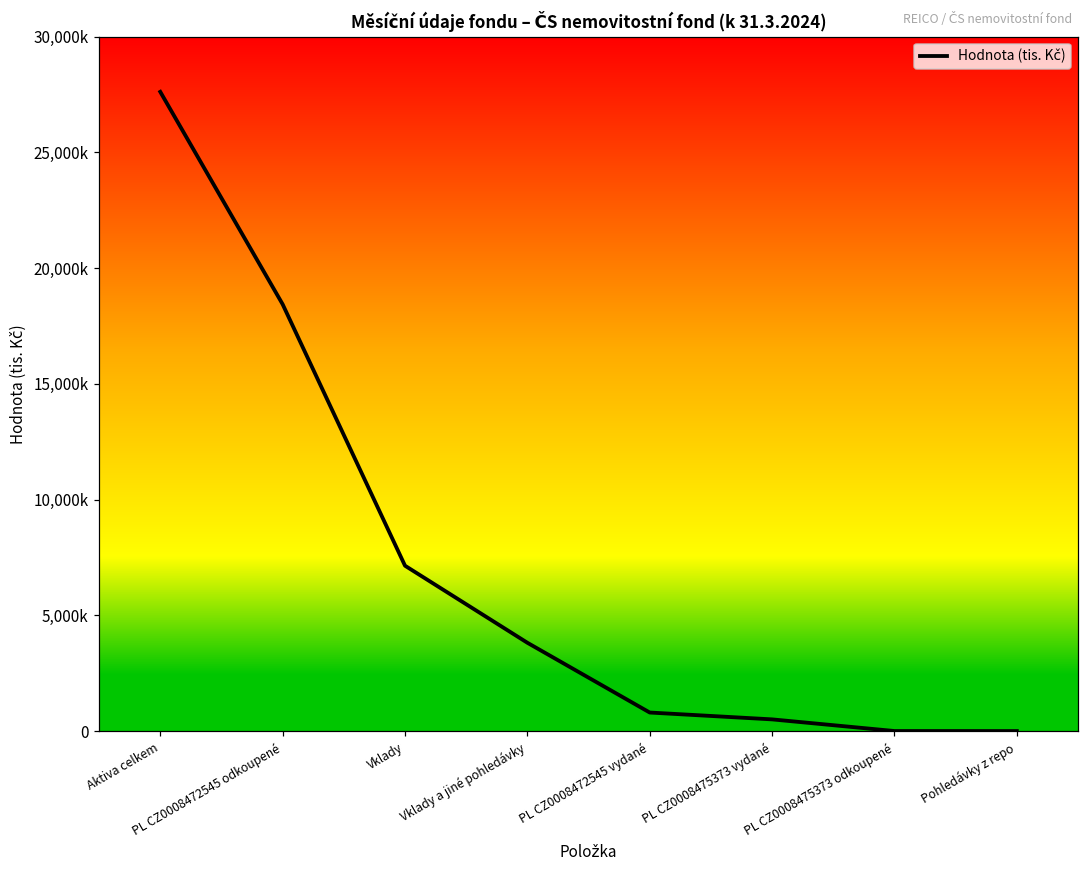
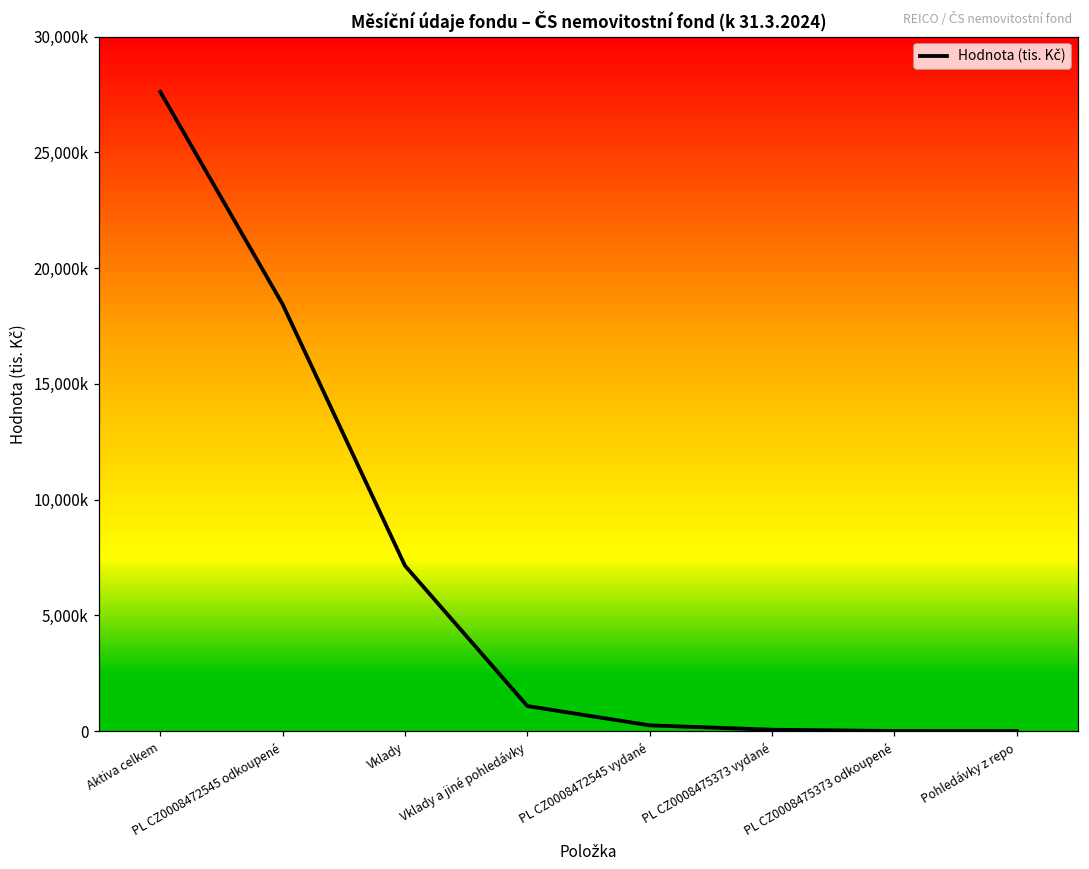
Vklady a jiné pohledávky: 3,800,000 -> 1,100,000
PL CZ0008472545 vydané: 800,000 -> 200,000
PL CZ0008475373 vydané: 500,000 -> 100,000
